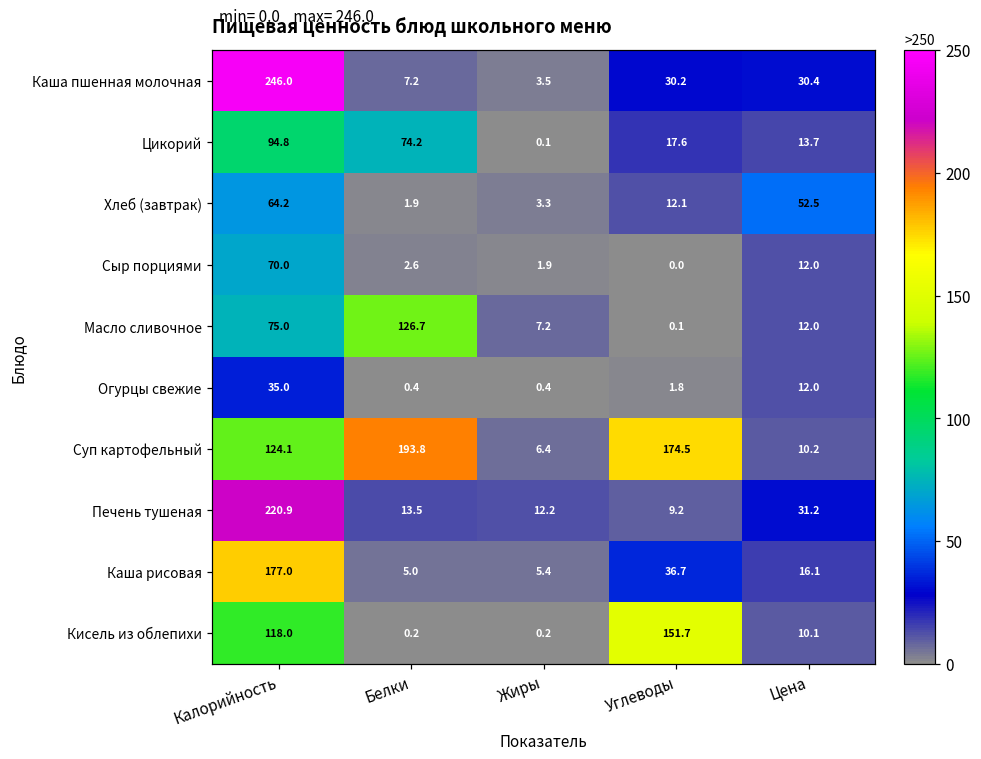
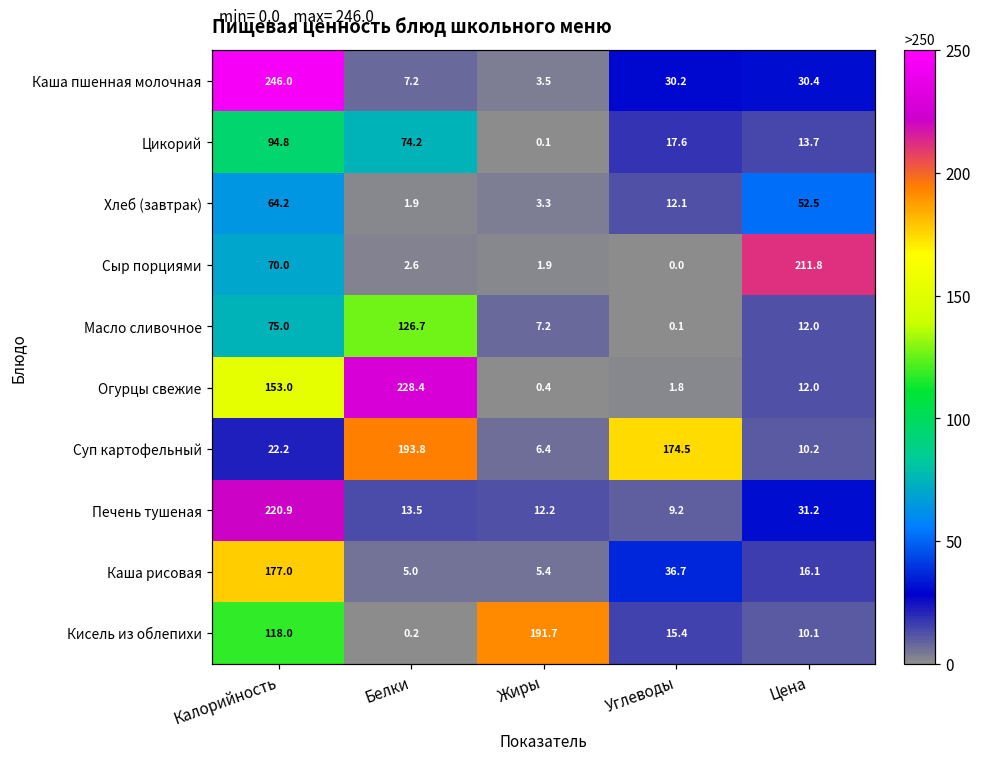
Сыр порциями, Цена: 12.0 -> 211.8
Огурцы свежие, Калорийность: 35.0 -> 153.0
Огурцы свежие, Белки: 0.4 -> 228.4
Суп картофельный, Калорийность: 124.1 -> 22.2
Кисель из облепихи, Жиры: 0.2 -> 191.7
Кисель из облепихи, Углеводы: 151.7 -> 15.4
